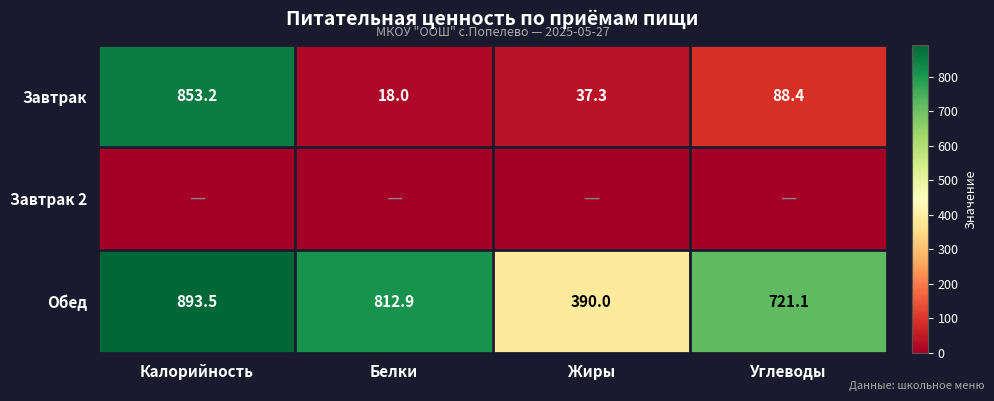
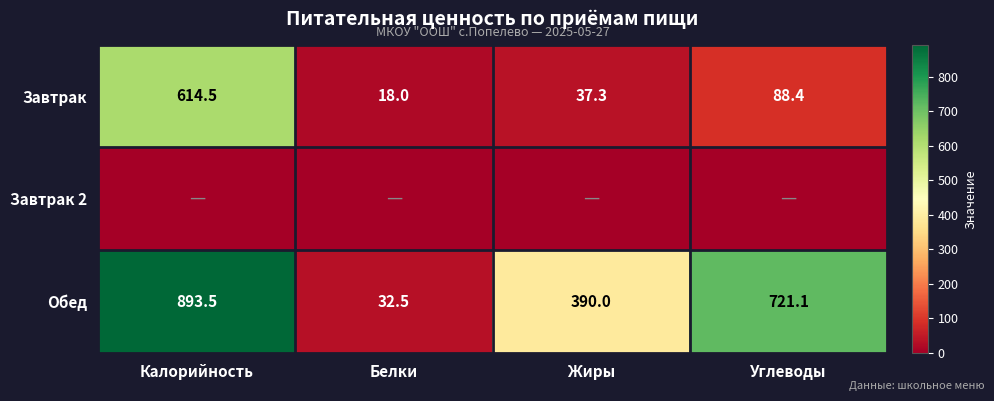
Завтрак, Калорийность: 853.2 -> 614.5
Обед, Белки: 812.9 -> 32.5
